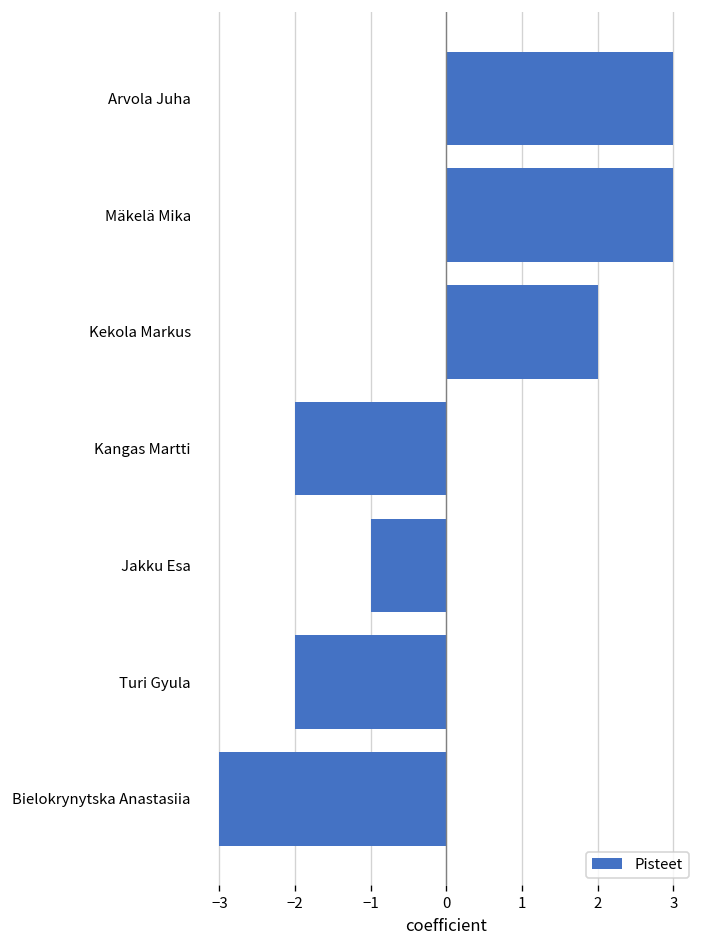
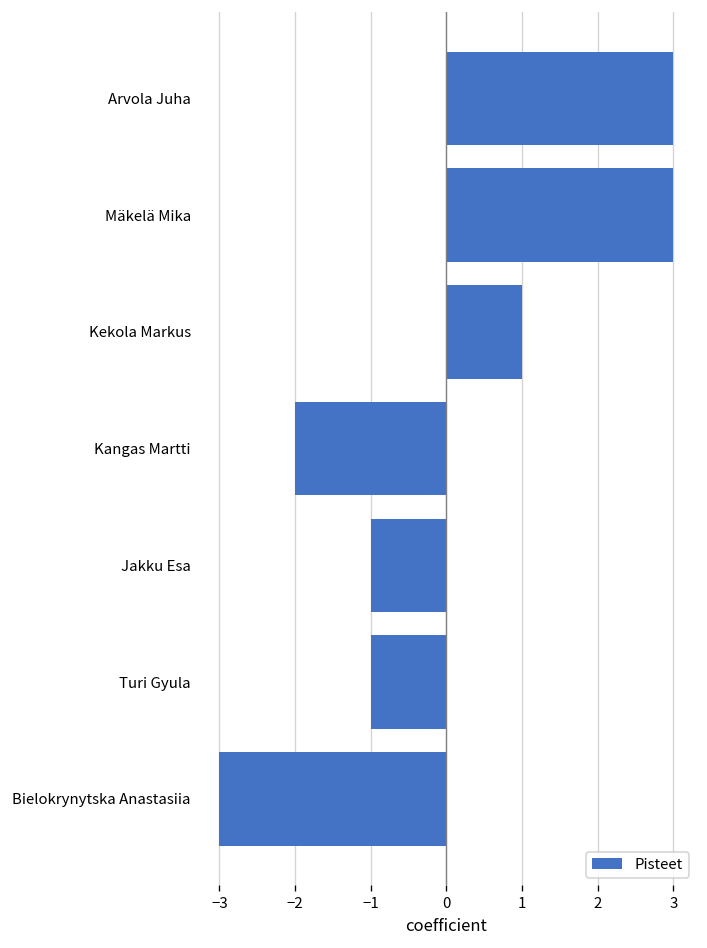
Kekola Markus: 2.0 -> 1.0
Turi Gyula: -2.0 -> -1.0
